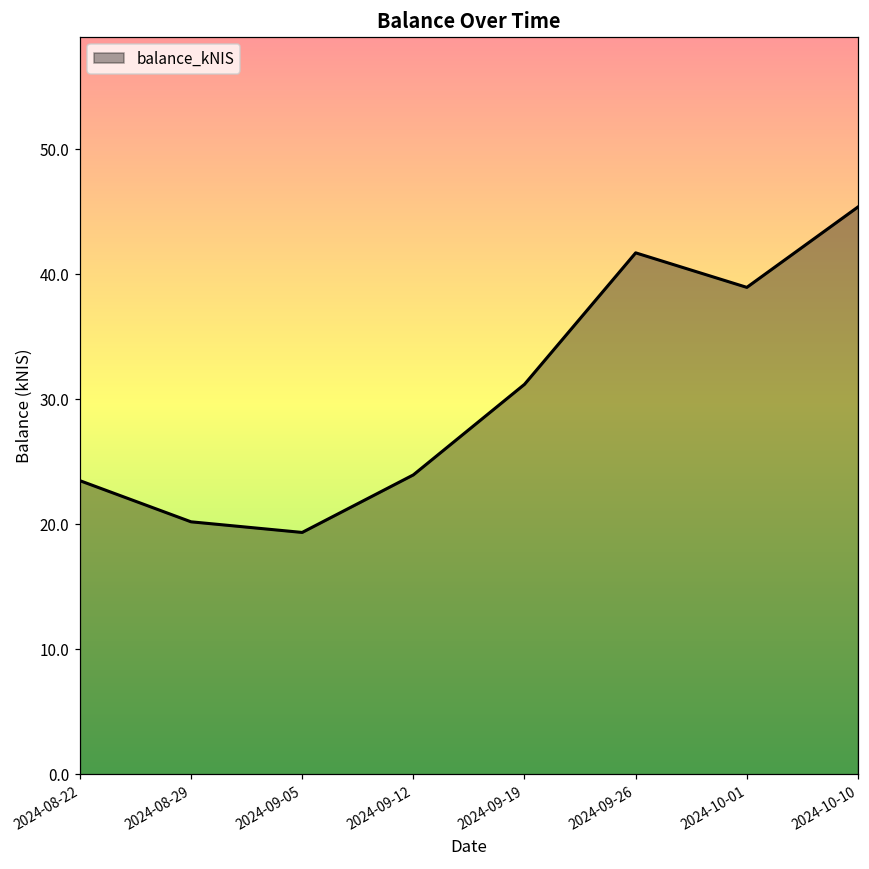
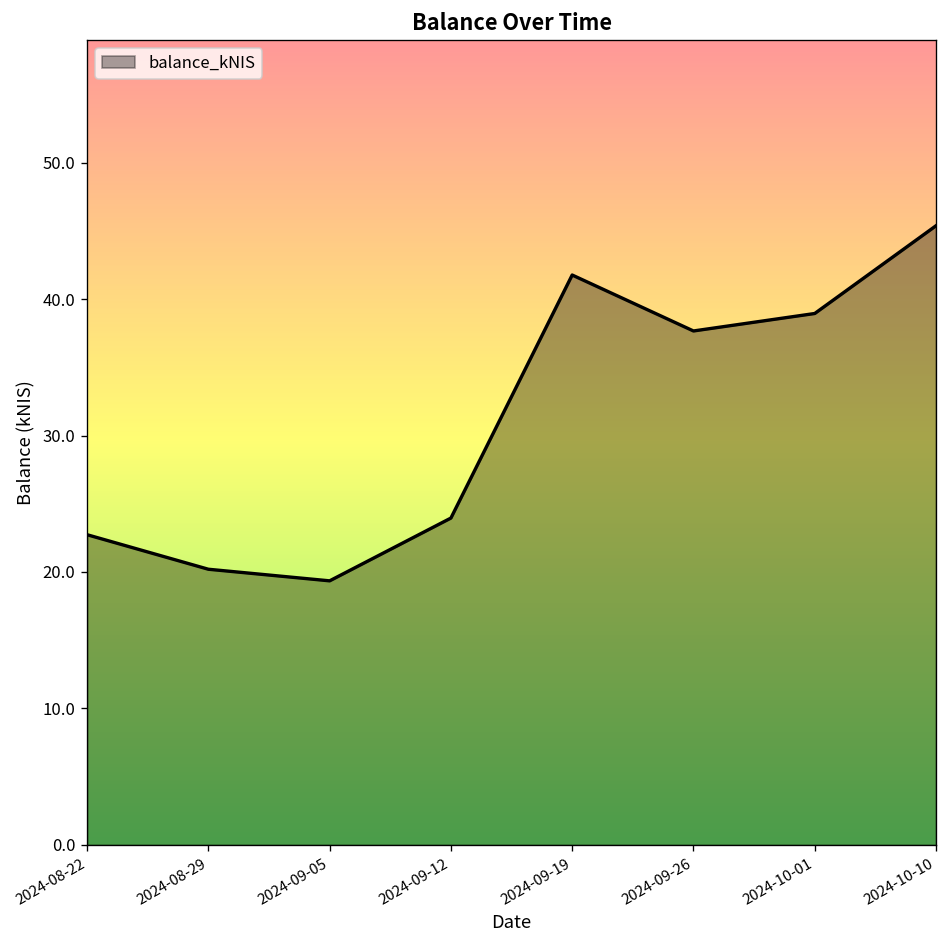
2024-08-22: 23.5 -> 22.7
2024-09-19: 31.2 -> 41.8
2024-09-26: 41.7 -> 37.7
